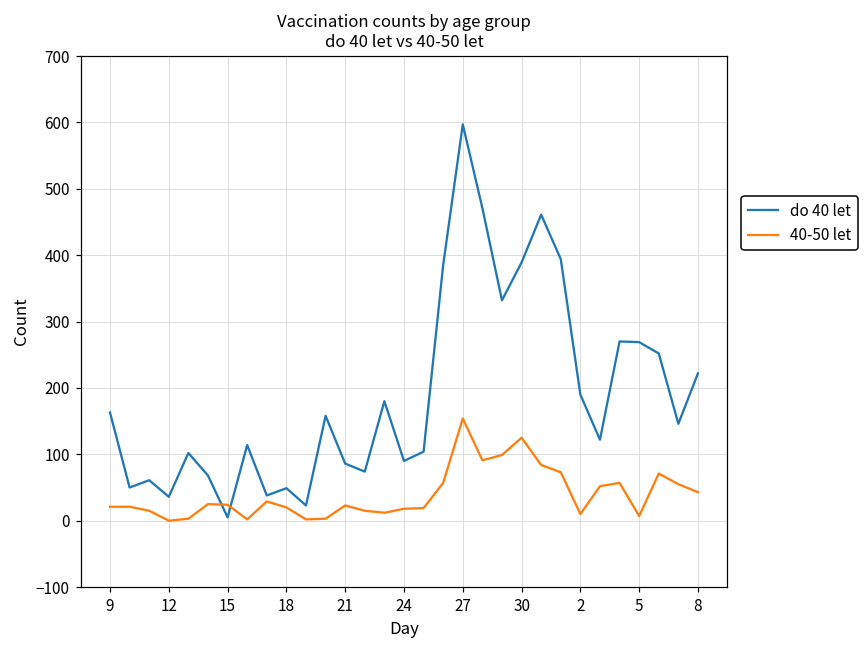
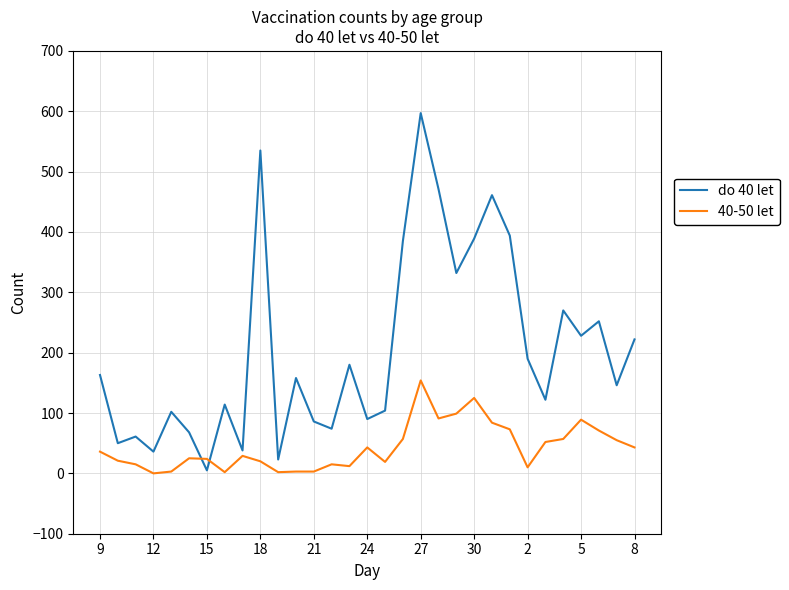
40-50 let, 9: 20 -> 40
do 40 let, 18: 50 -> 540
40-50 let, 21: 20 -> 0
40-50 let, 24: 20 -> 40
do 40 let, 5: 270 -> 230
40-50 let, 5: 10 -> 90
